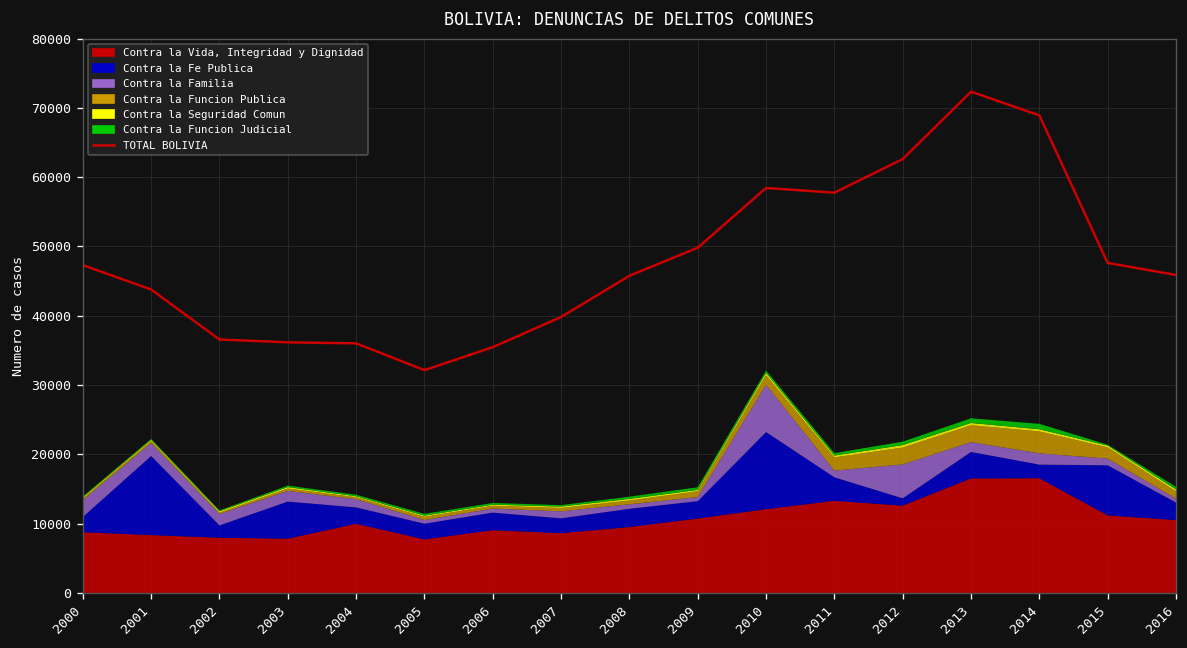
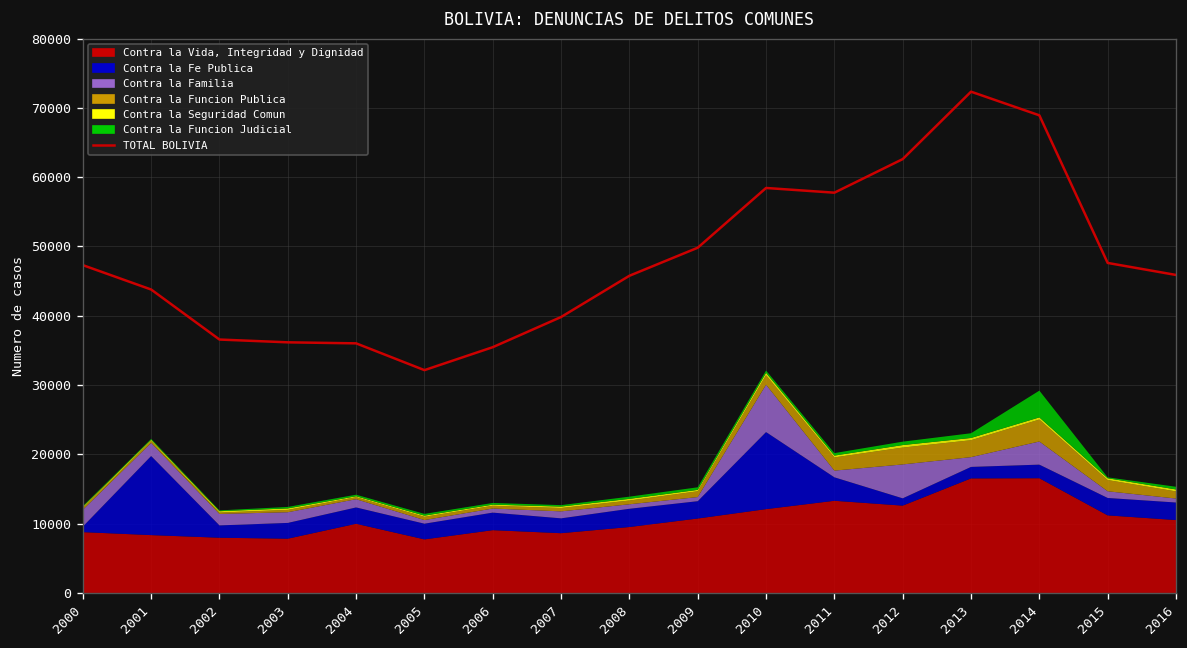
Contra la Fe Publica, 2000: 2000 -> 1000
Contra la Fe Publica, 2003: 5000 -> 2000
Contra la Fe Publica, 2013: 4000 -> 2000
Contra la Familia, 2014: 2000 -> 3000
Contra la Funcion Judicial, 2014: 1000 -> 4000
Contra la Fe Publica, 2015: 7000 -> 3000
